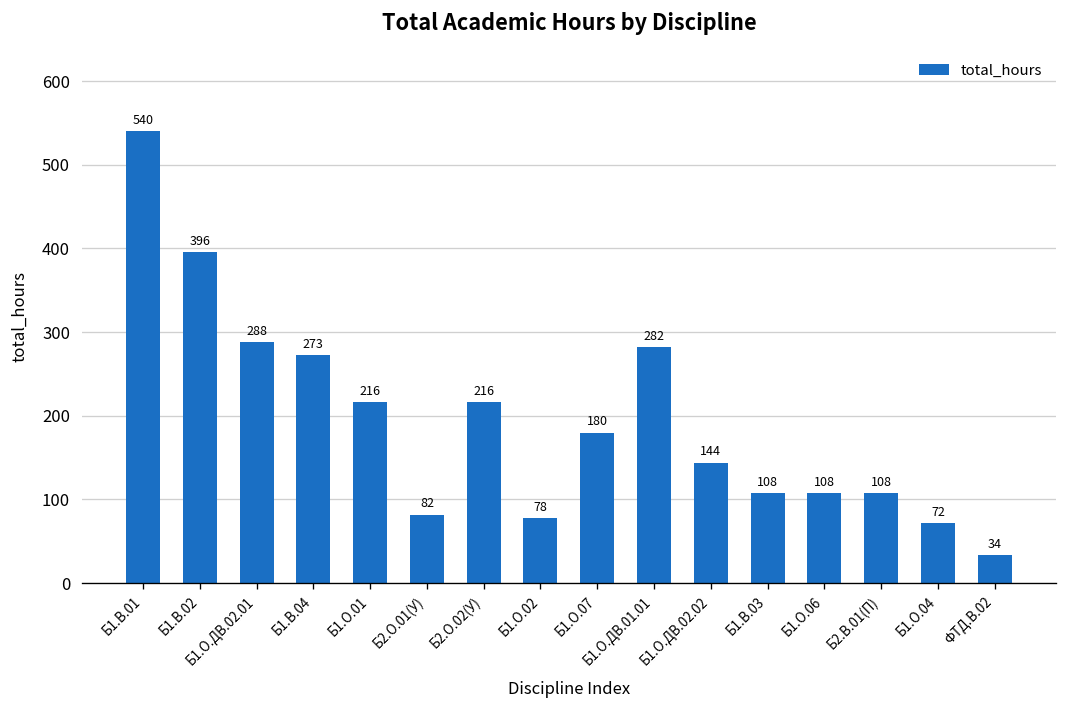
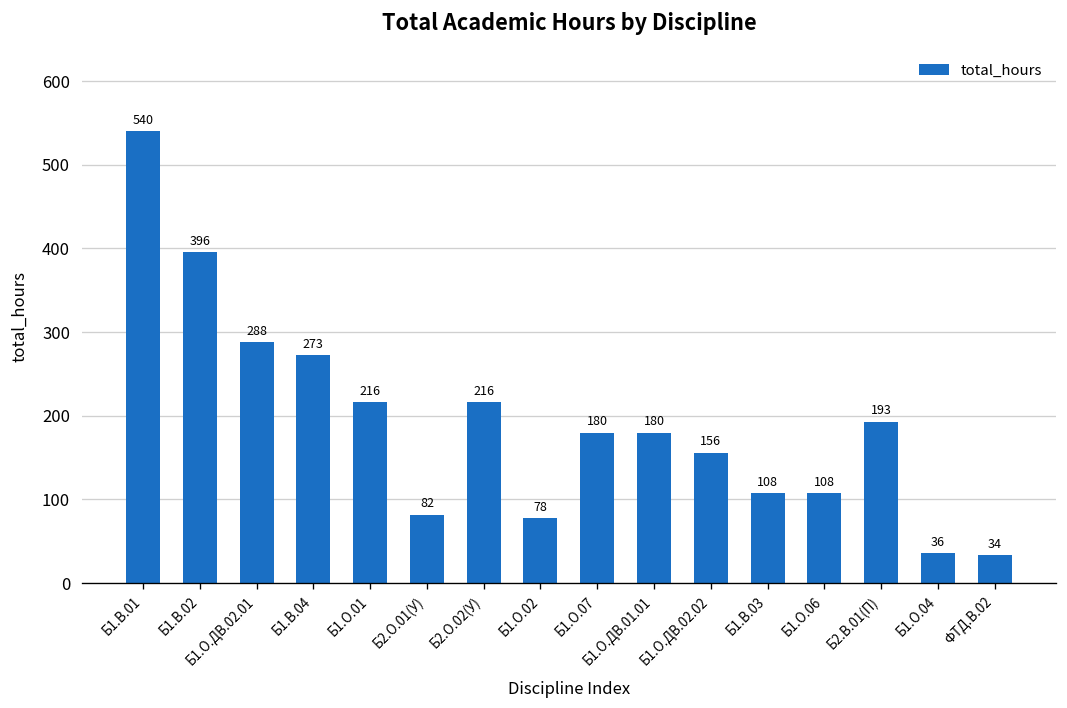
Б1.О.ДВ.01.01: 282 -> 180
Б1.О.ДВ.02.02: 144 -> 156
Б2.В.01(П): 108 -> 193
Б1.О.04: 72 -> 36
